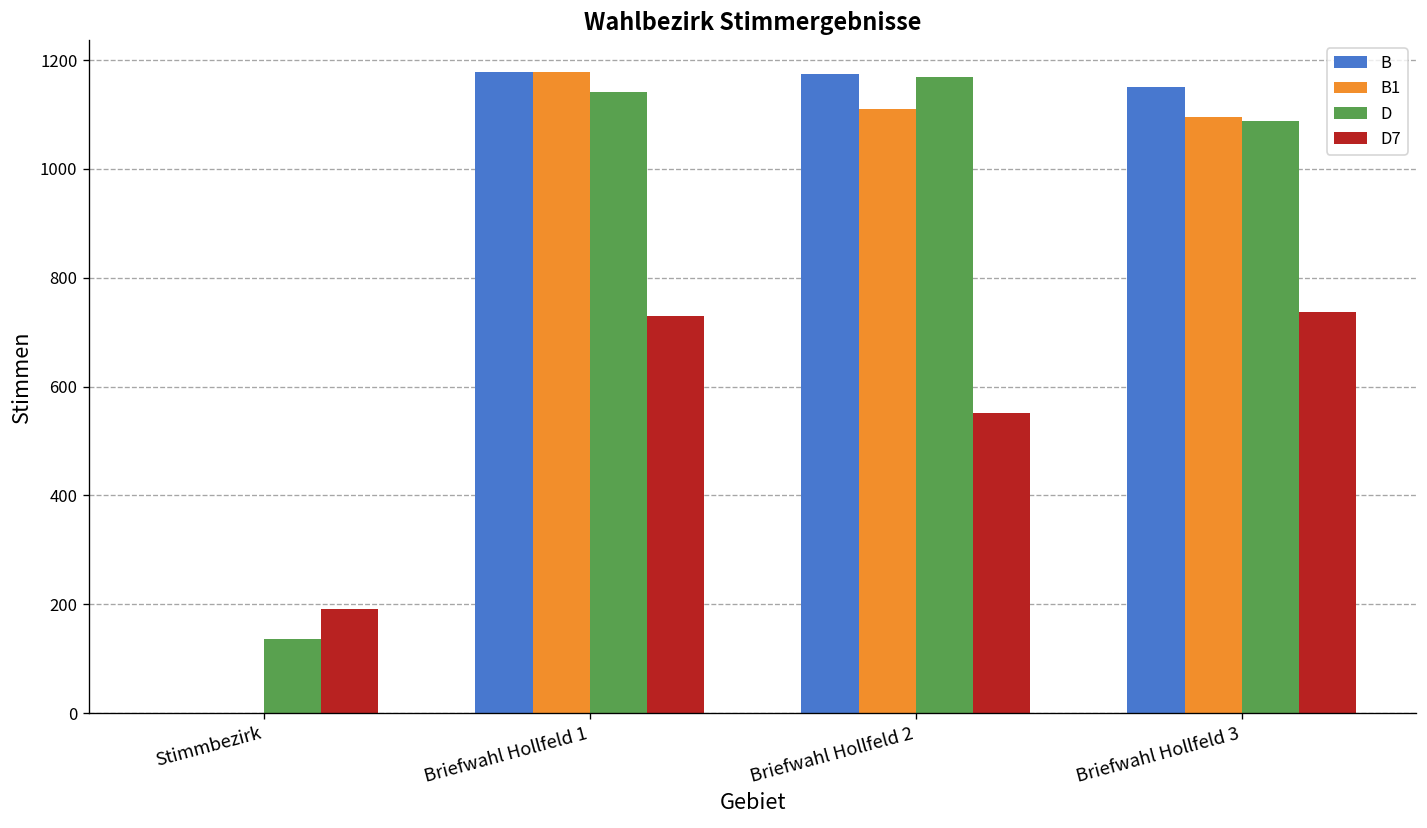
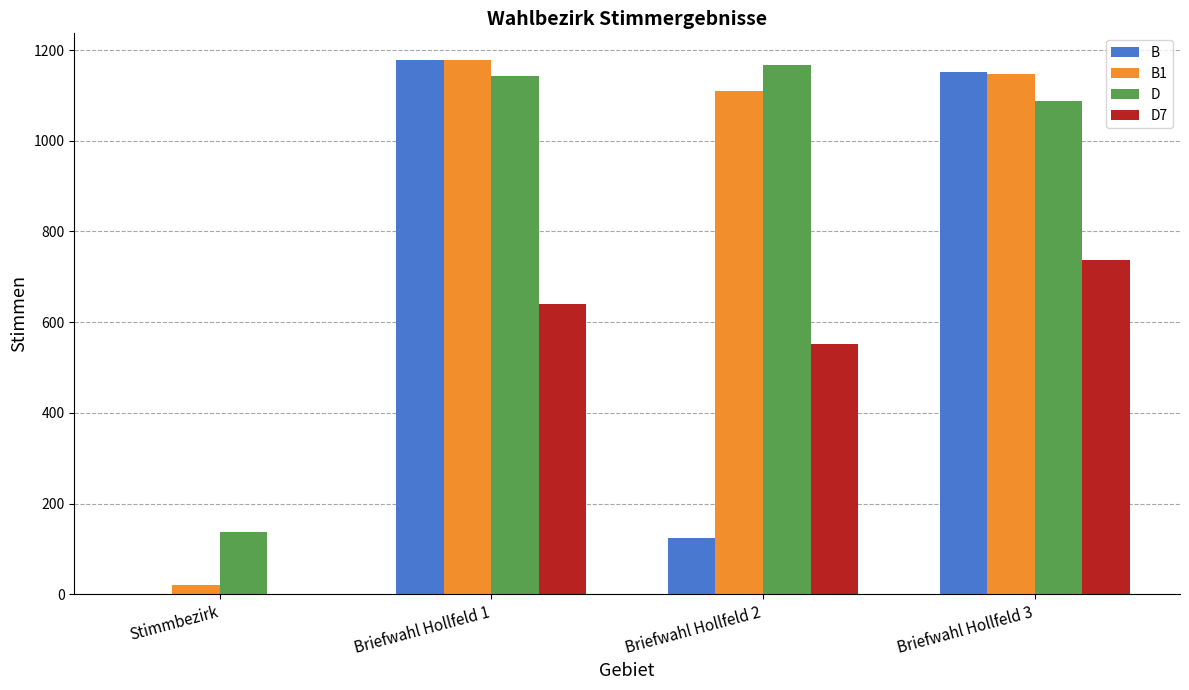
B1, Stimmbezirk: 0 -> 20
D7, Stimmbezirk: 190 -> 0
D7, Briefwahl Hollfeld 1: 730 -> 640
B, Briefwahl Hollfeld 2: 1180 -> 130
B1, Briefwahl Hollfeld 3: 1100 -> 1150
